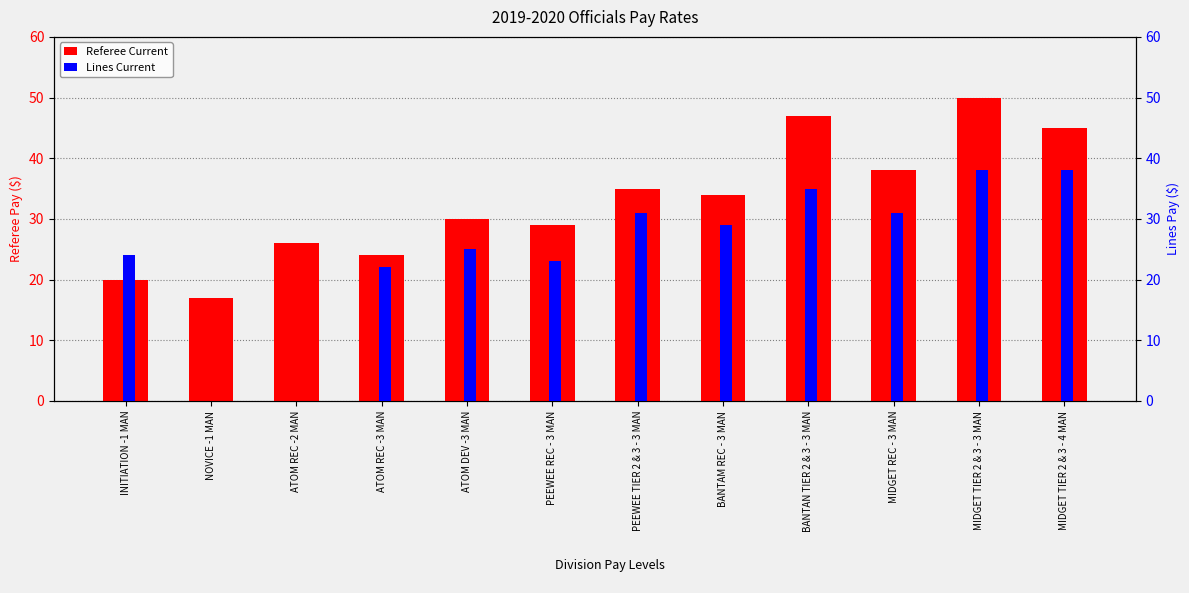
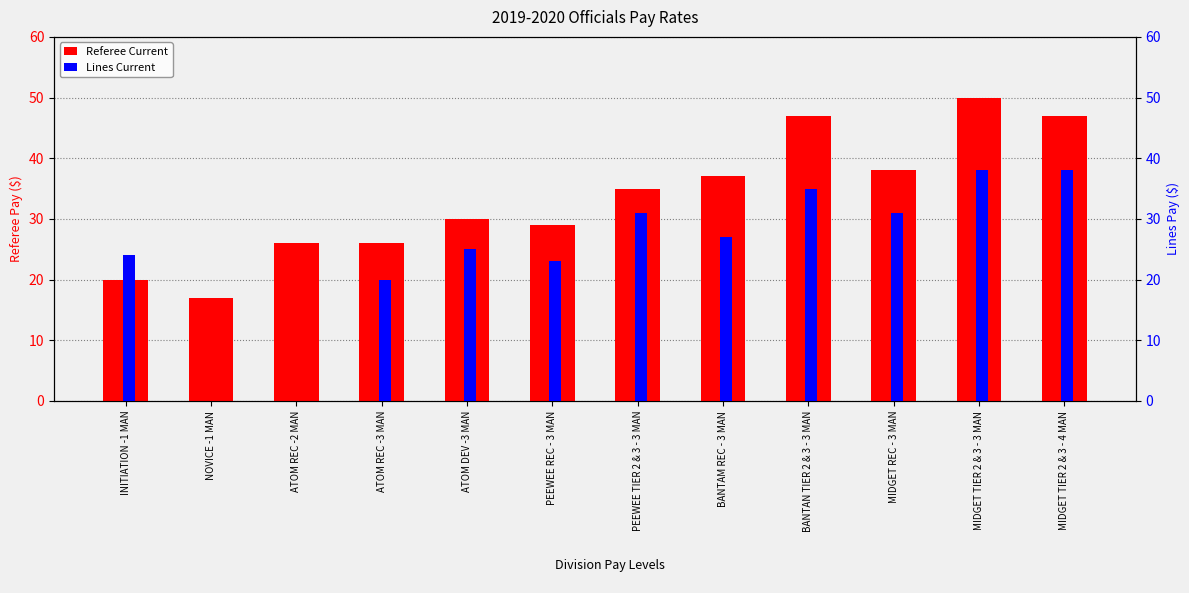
Referee Current, ATOM REC -3 MAN: 24 -> 26
Referee Current, BANTAM REC - 3 MAN: 34 -> 37
Referee Current, MIDGET TIER 2 & 3 - 4 MAN: 45 -> 47
Lines Current, ATOM REC -3 MAN: 22 -> 20
Lines Current, BANTAM REC - 3 MAN: 29 -> 27
